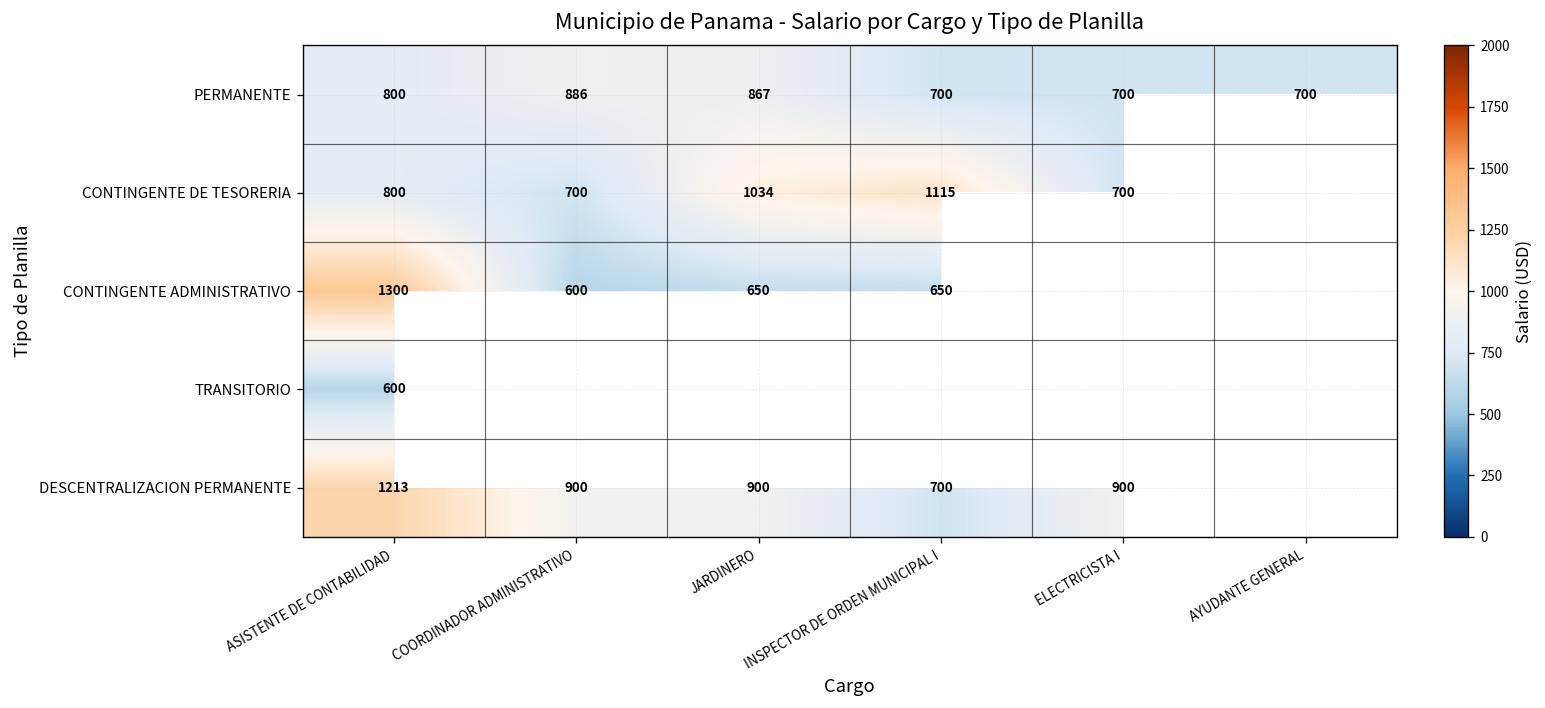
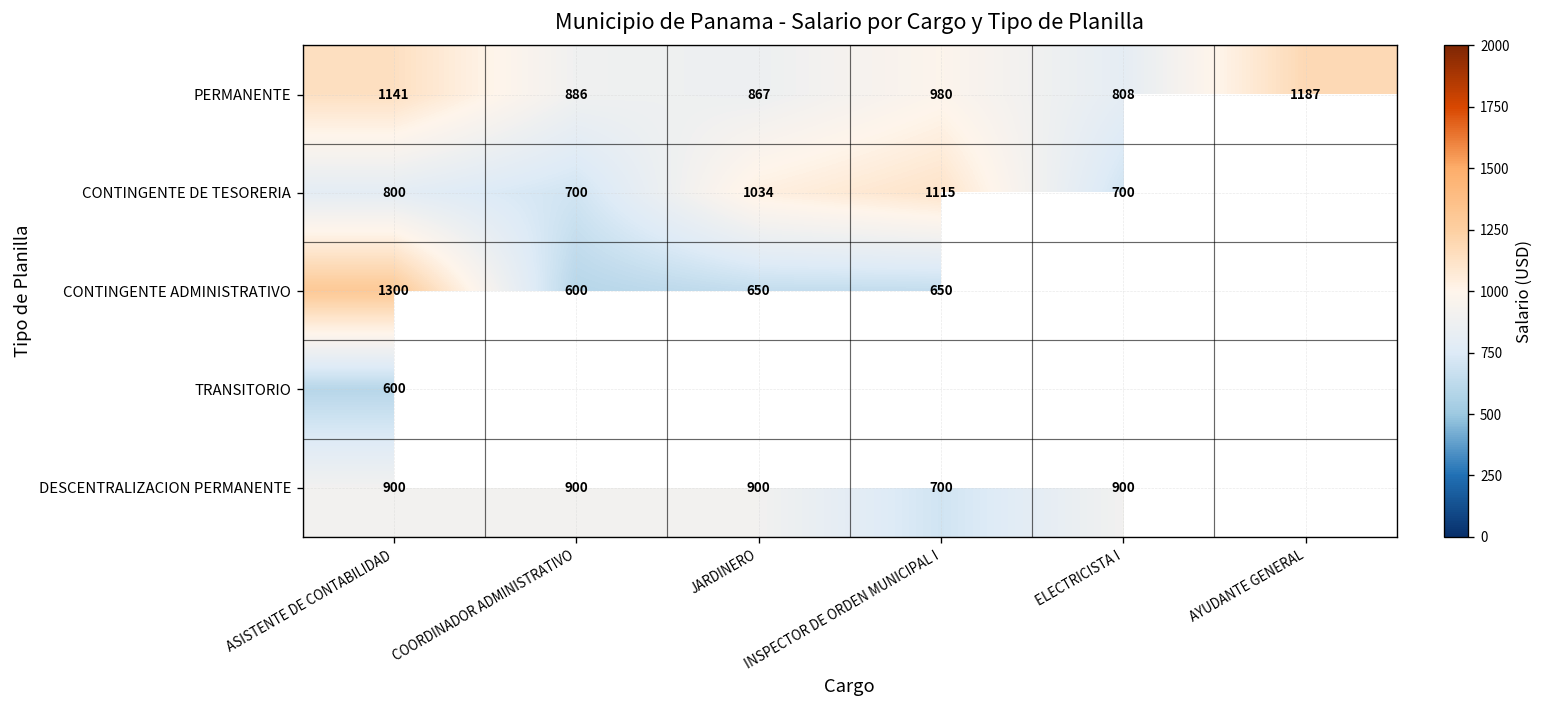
PERMANENTE, ASISTENTE DE CONTABILIDAD: 800 -> 1141
PERMANENTE, INSPECTOR DE ORDEN MUNICIPAL I: 700 -> 980
PERMANENTE, ELECTRICISTA I: 700 -> 808
PERMANENTE, AYUDANTE GENERAL: 700 -> 1187
DESCENTRALIZACION PERMANENTE, ASISTENTE DE CONTABILIDAD: 1213 -> 900
